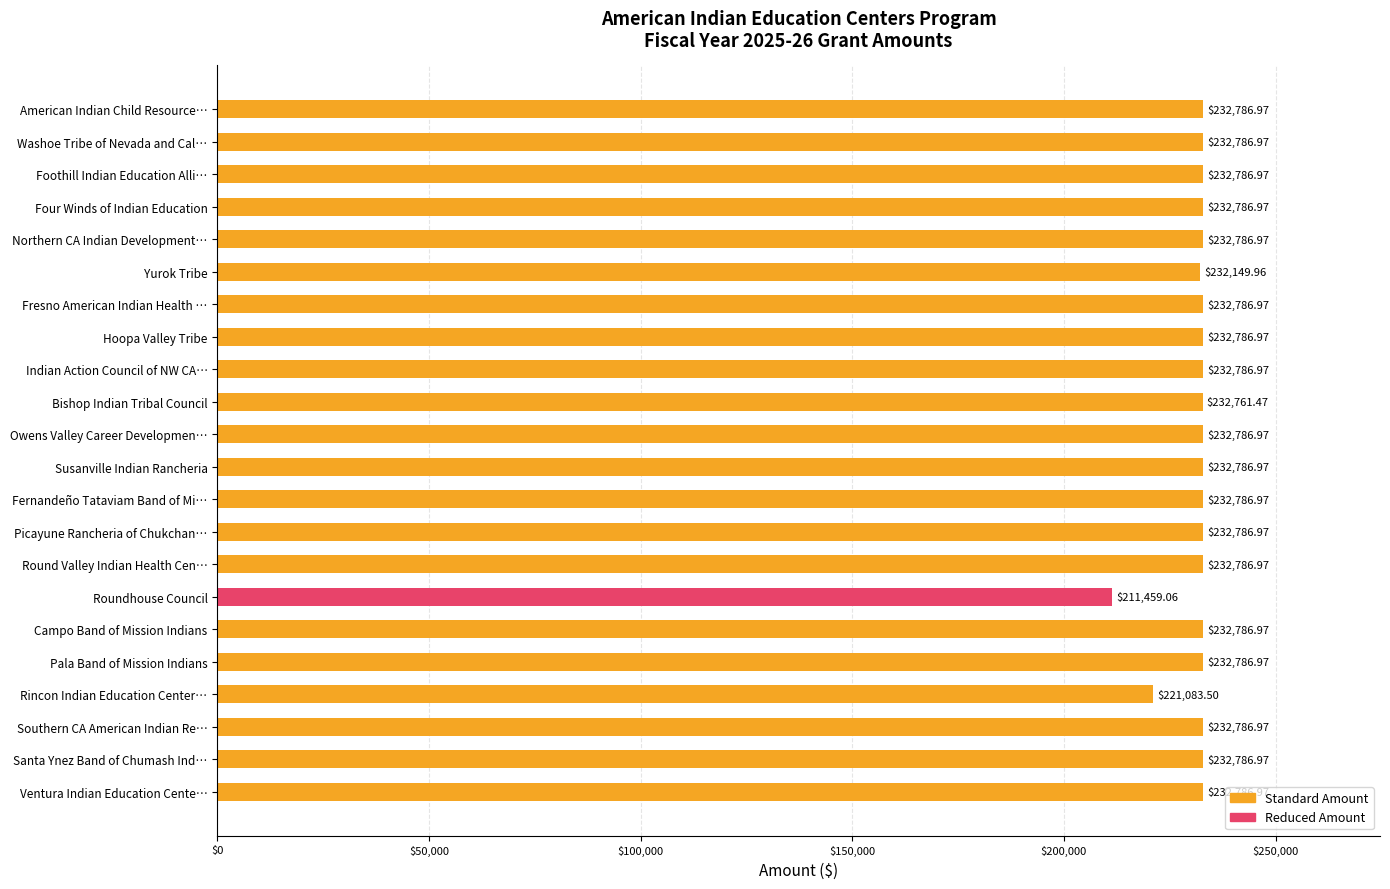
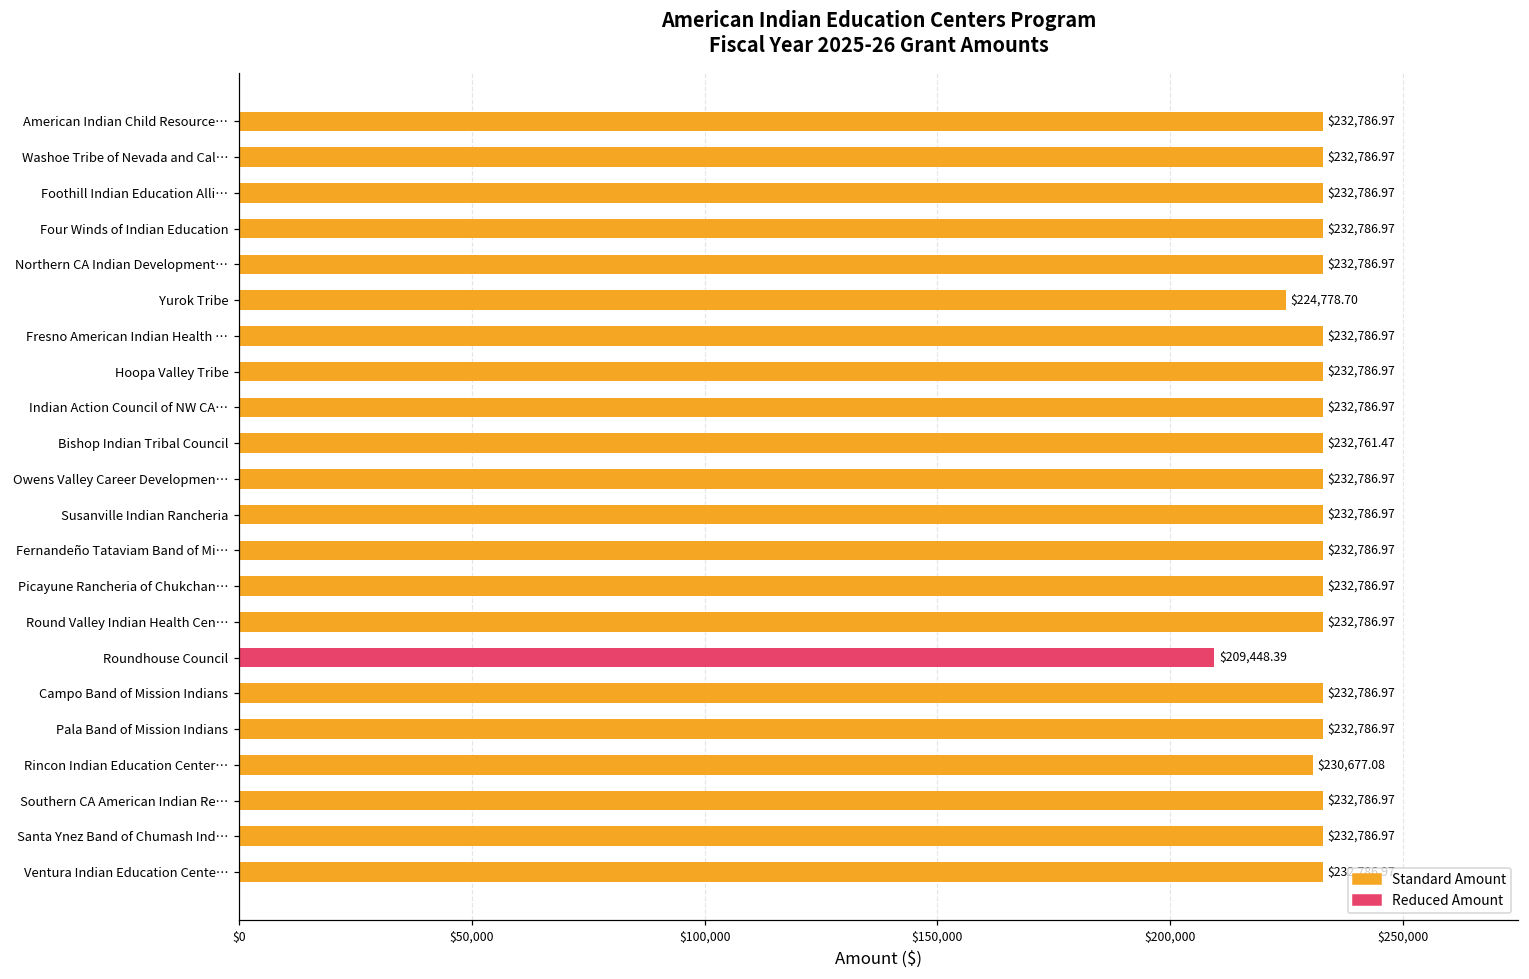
Yurok Tribe: $232,149.96 -> $224,778.70
Roundhouse Council: $211,459.06 -> $209,448.39
Rincon Indian Education Center…: $221,083.50 -> $230,677.08
